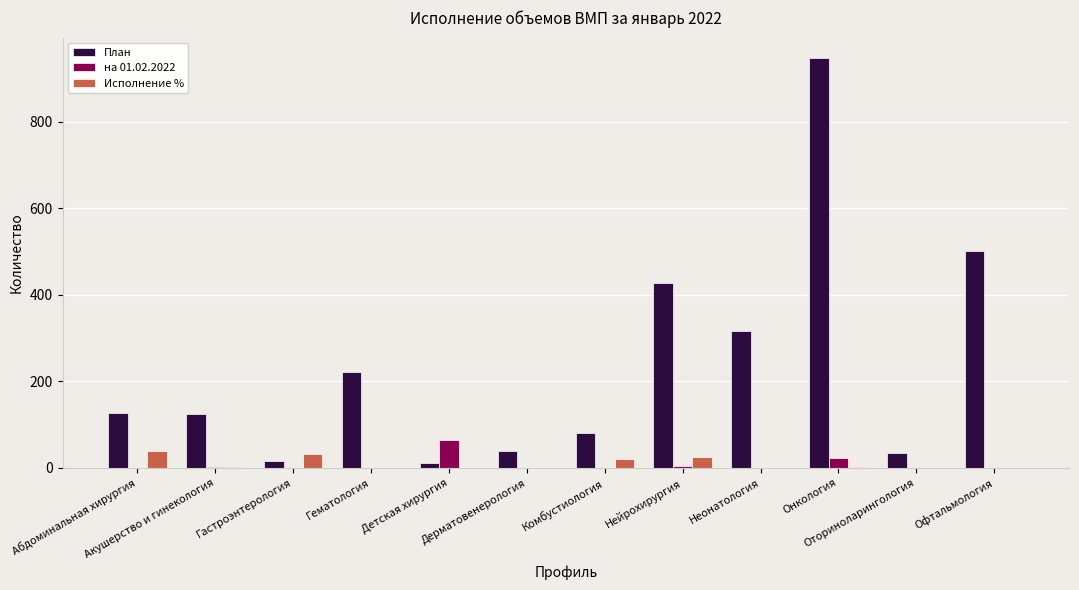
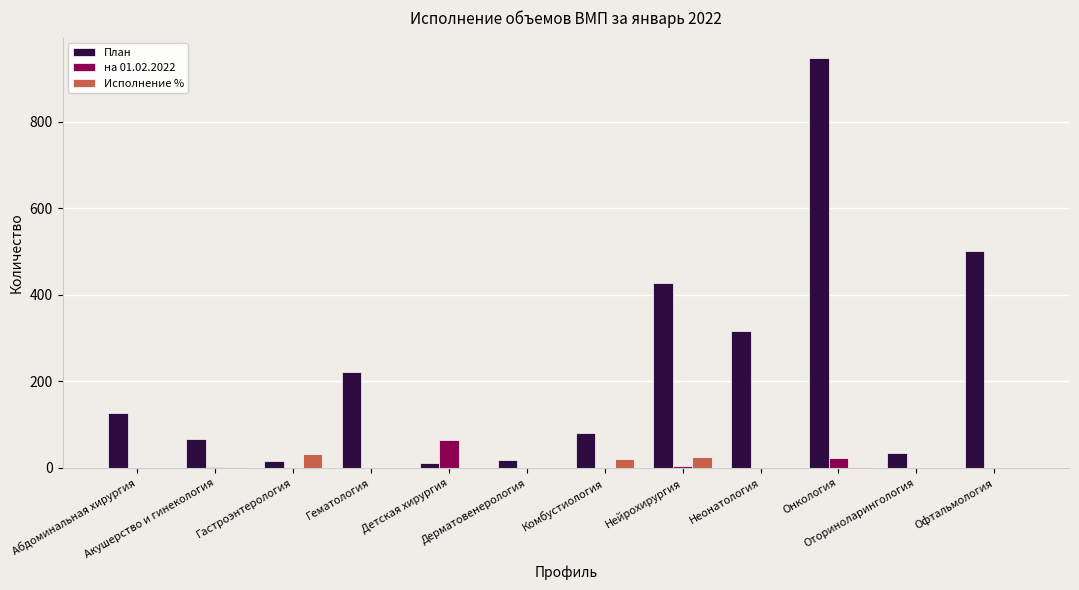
Исполнение %, Абдоминальная хирургия: 40 -> 0
План, Акушерство и гинекология: 130 -> 70
План, Дерматовенерология: 40 -> 20
